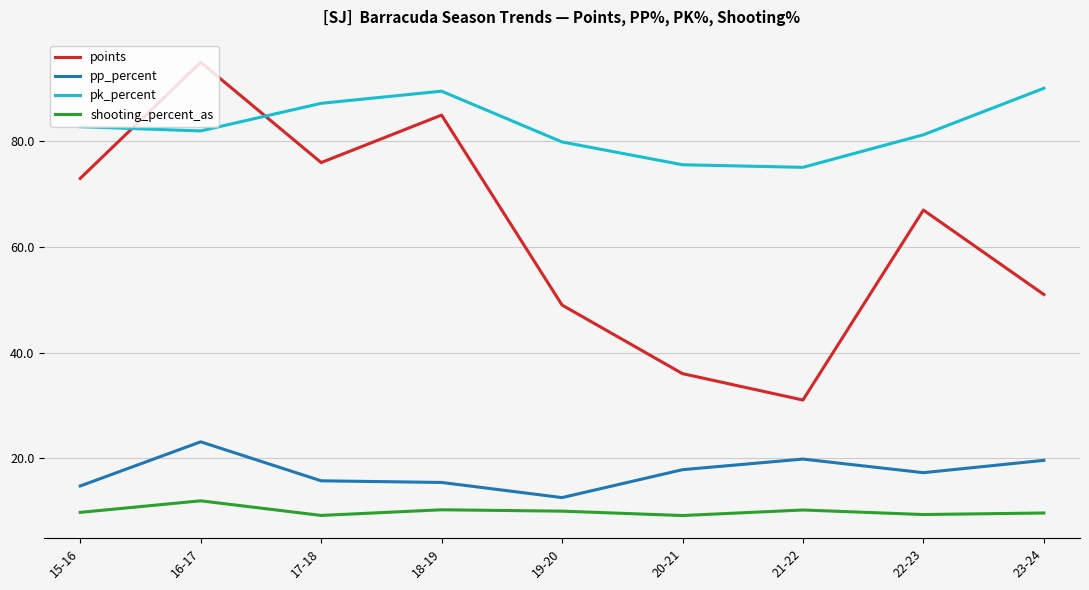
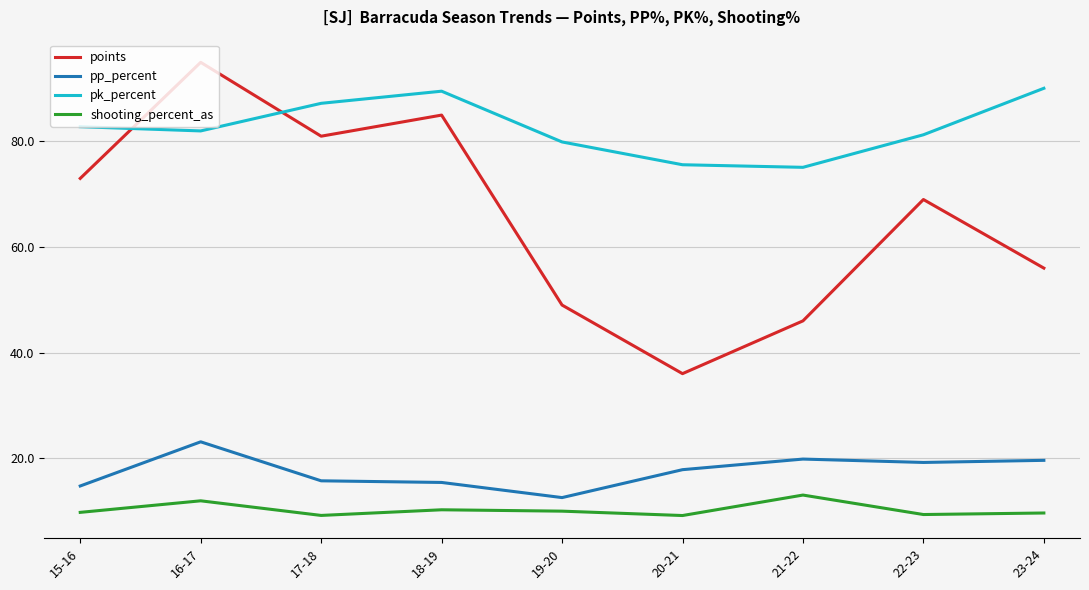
points, 17-18: 76 -> 81
points, 21-22: 31 -> 46
shooting_percent_as, 21-22: 10 -> 13
points, 22-23: 67 -> 69
pp_percent, 22-23: 17 -> 19
points, 23-24: 51 -> 56
